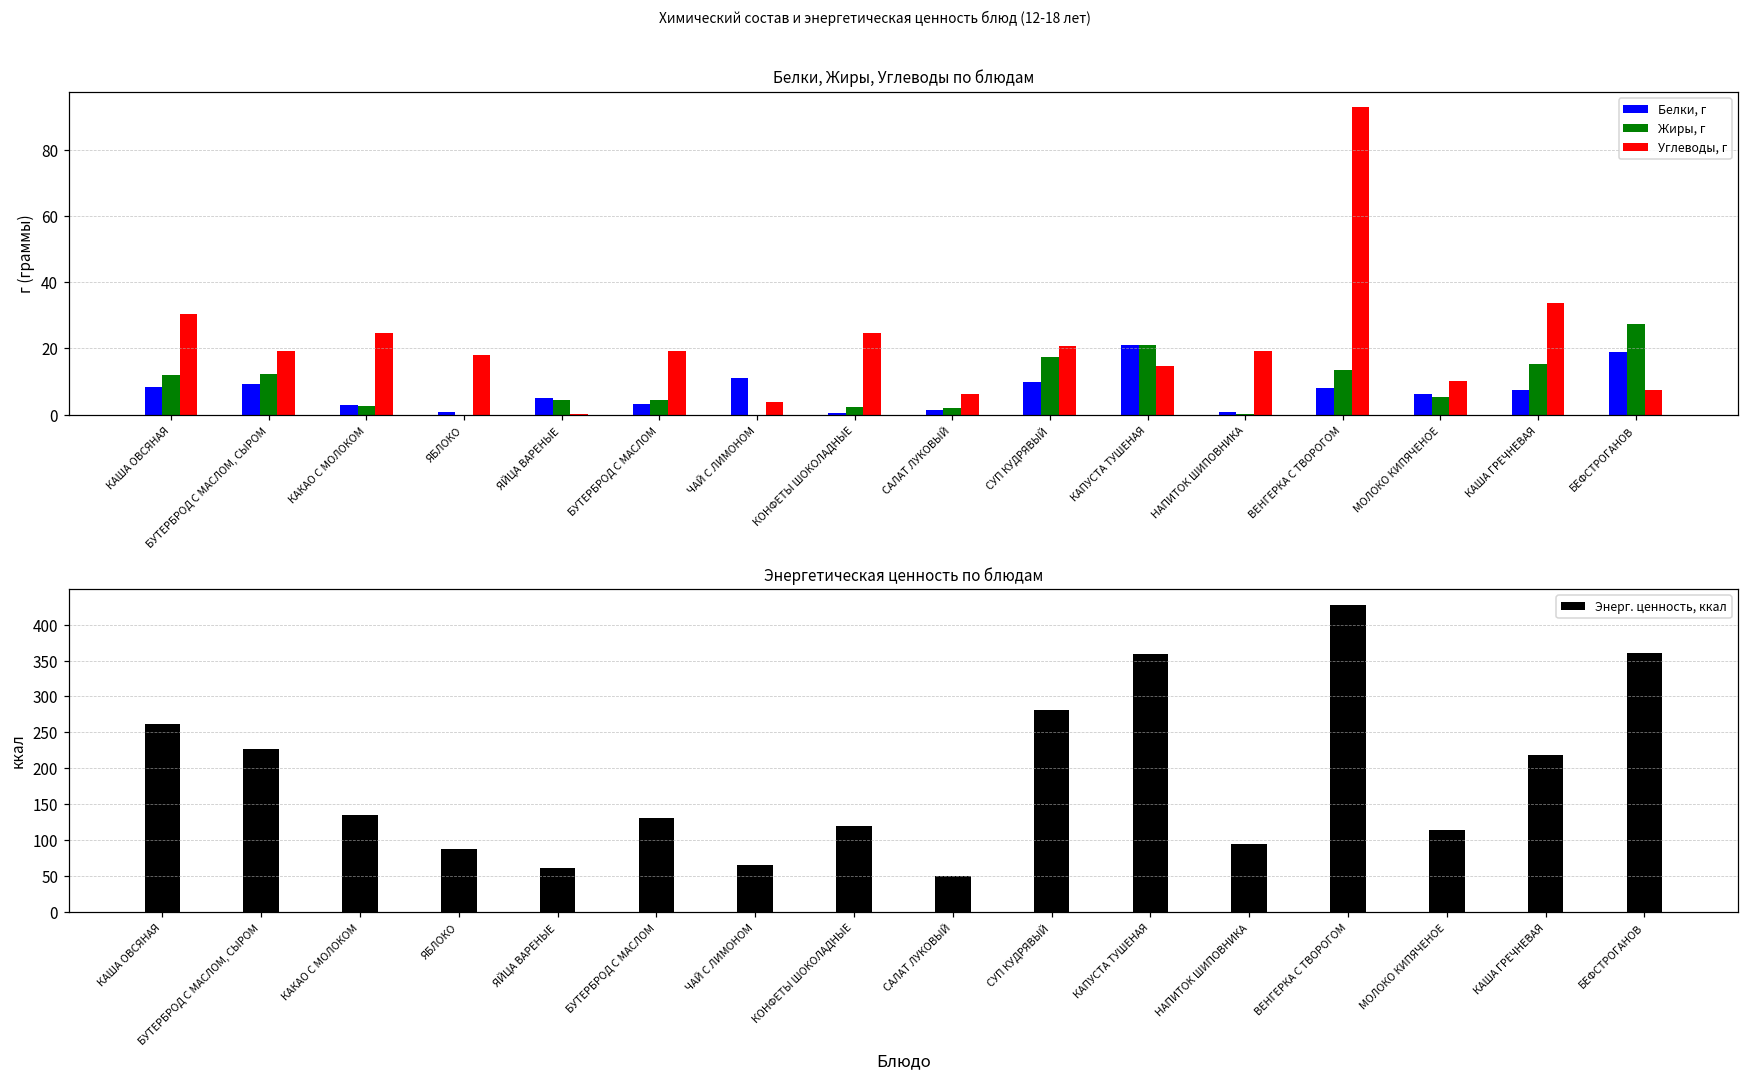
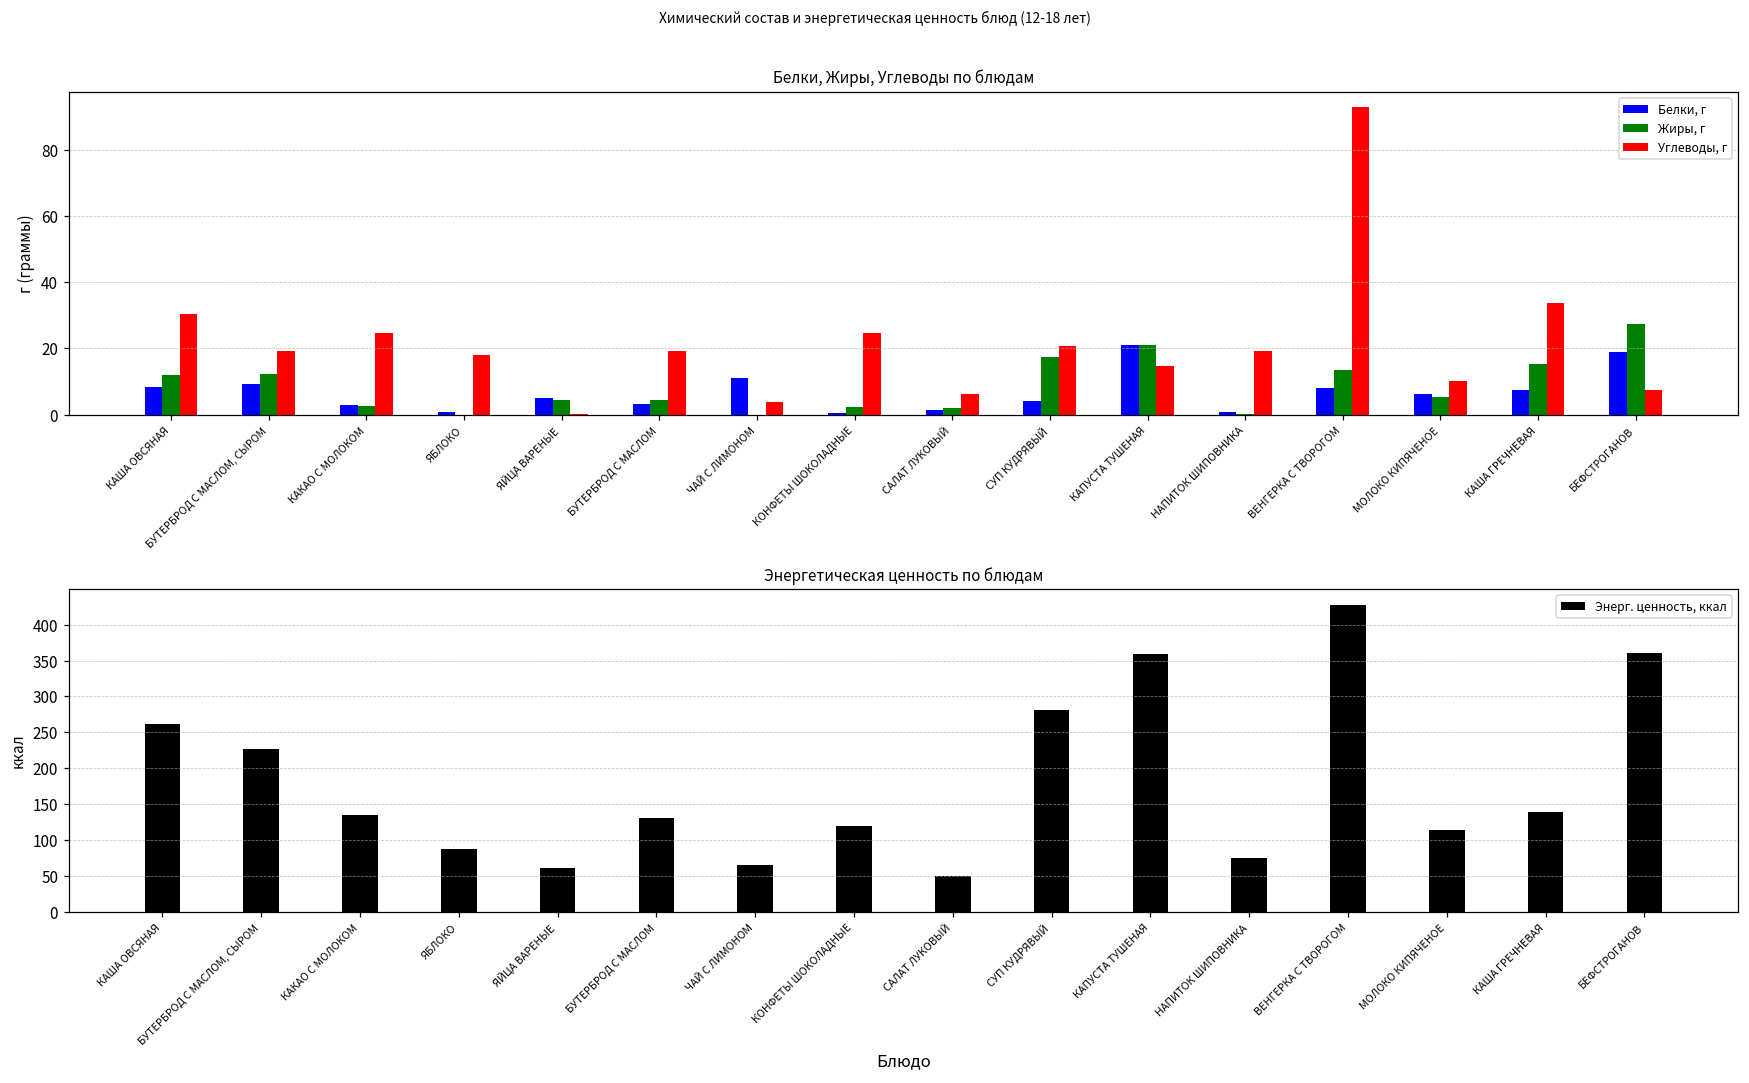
Белки, Жиры, Углеводы по блюдам, Белки, г, СУП КУДРЯВЫЙ: 10 -> 4
Энергетическая ценность по блюдам, НАПИТОК ШИПОВНИКА: 90 -> 80
Энергетическая ценность по блюдам, КАША ГРЕЧНЕВАЯ: 220 -> 140
